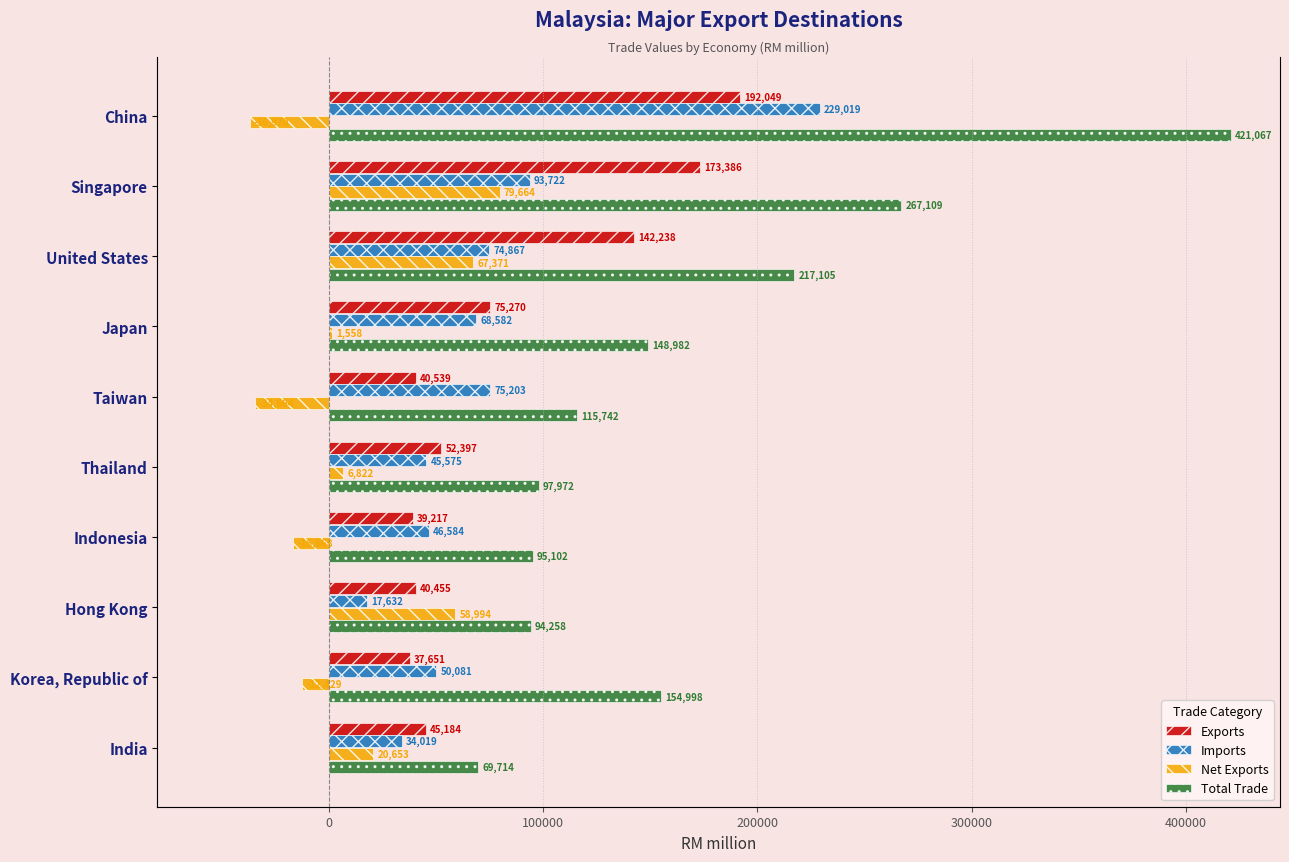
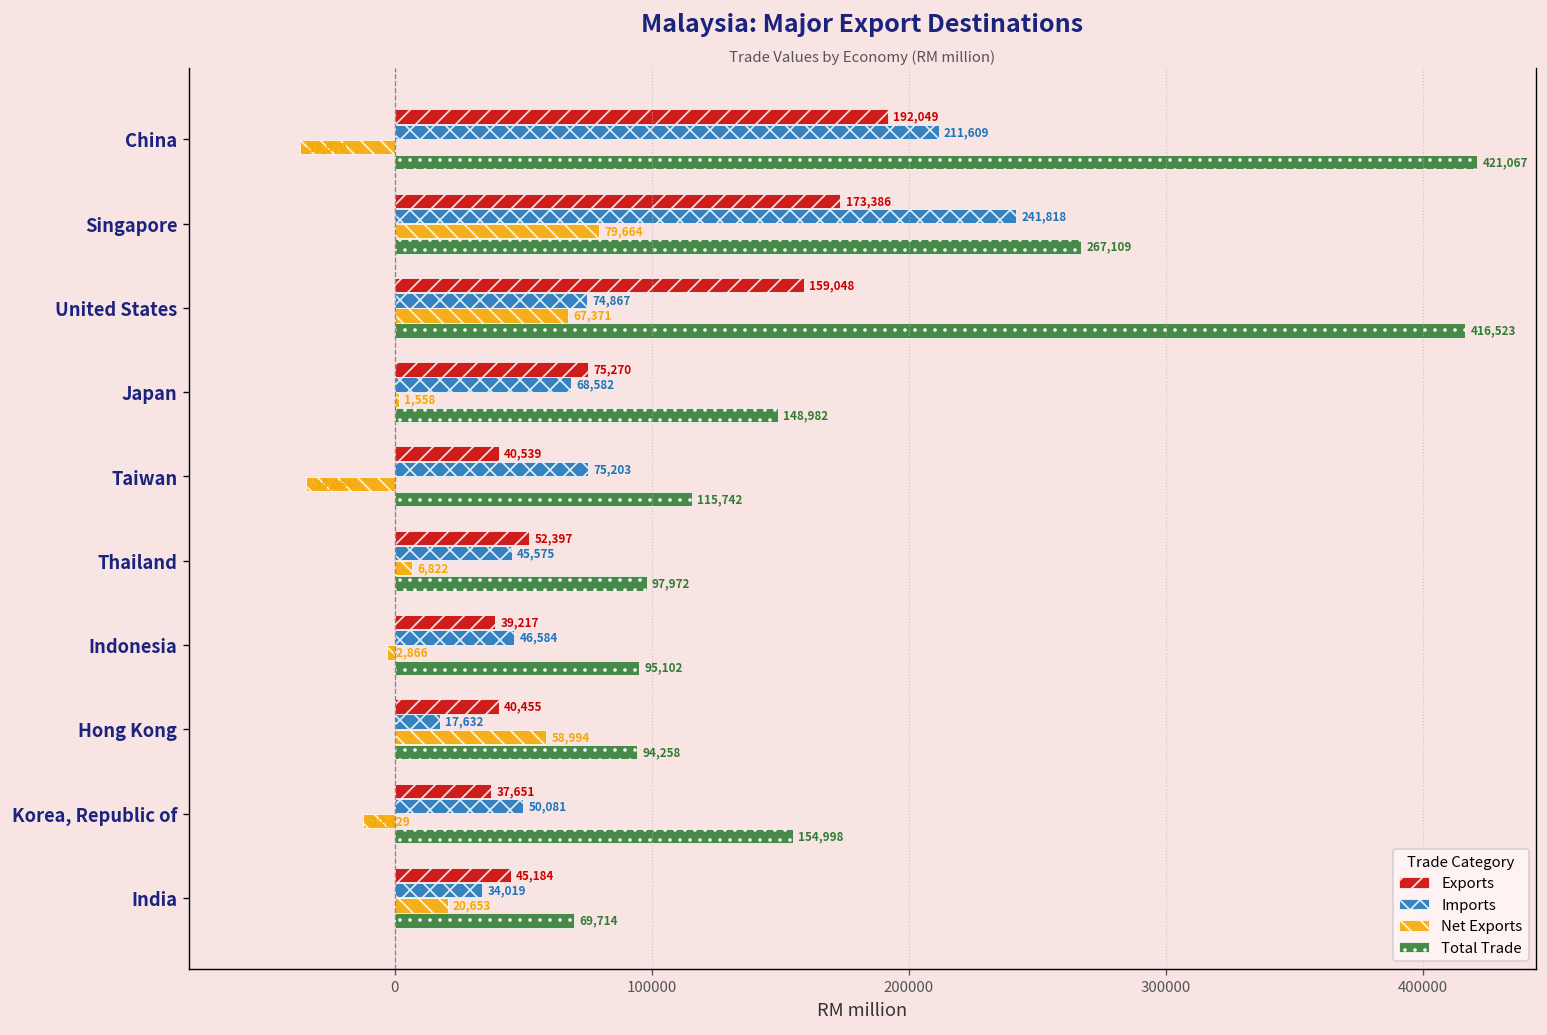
Imports, China: 229,019 -> 211,609
Imports, Singapore: 93,722 -> 241,818
Exports, United States: 142,238 -> 159,048
Total Trade, United States: 217,105 -> 416,523
Net Exports, Indonesia: -17000 -> -3000
